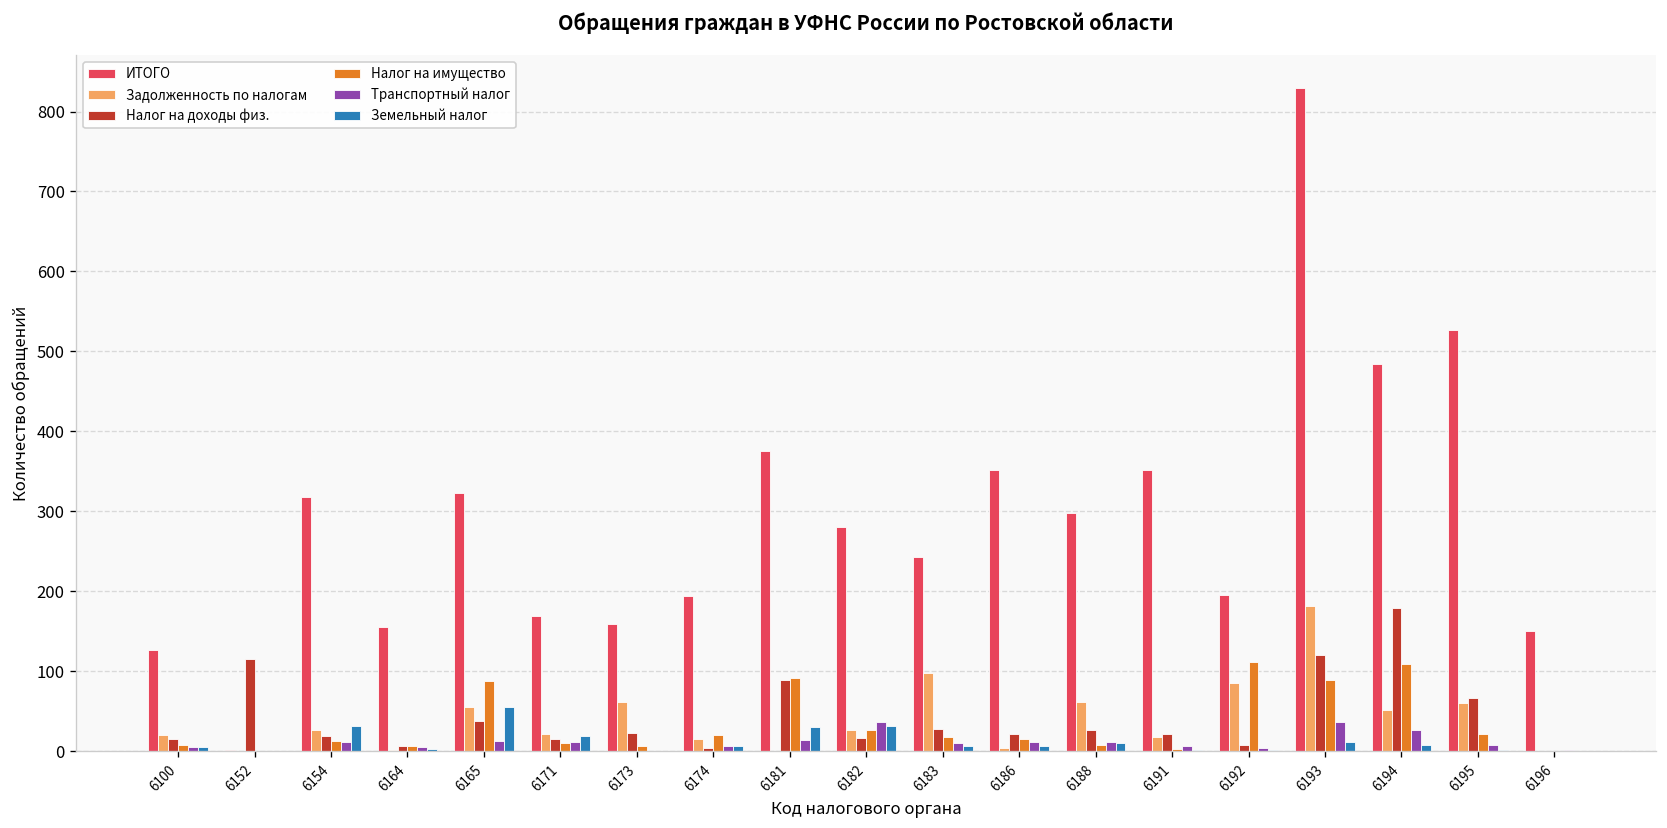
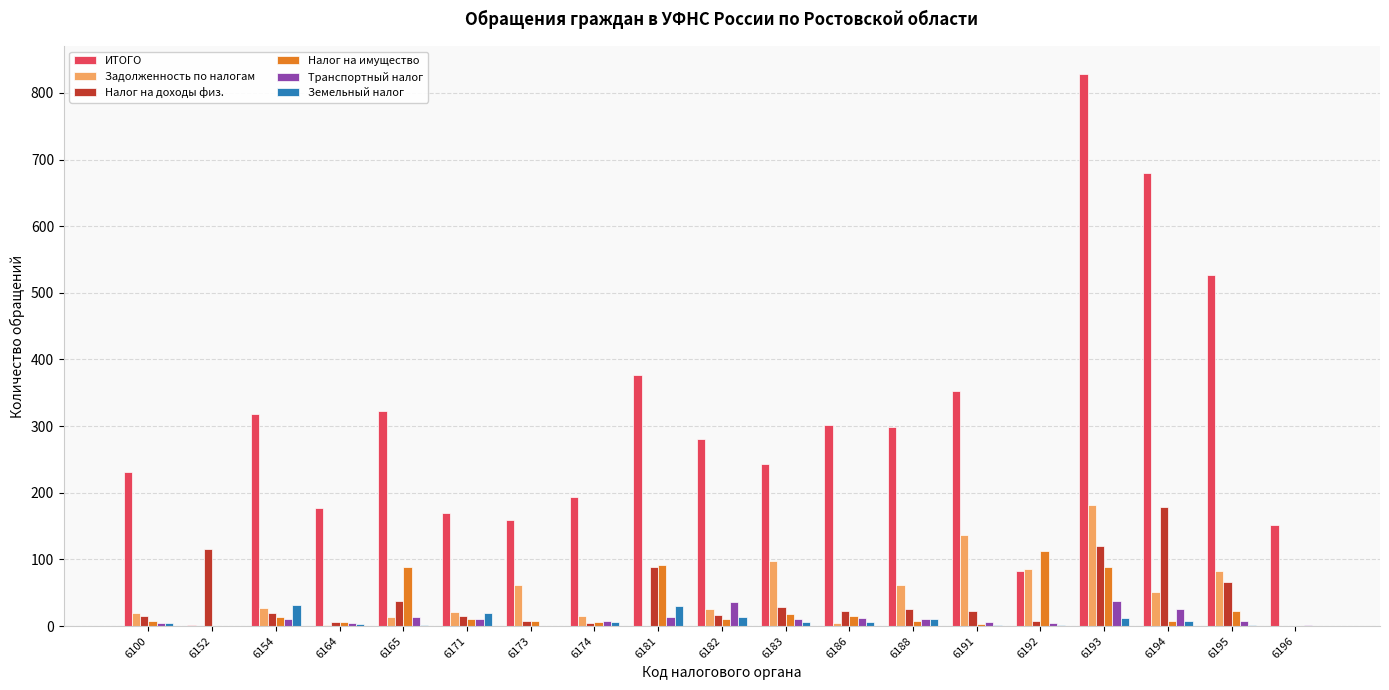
ИТОГО, 6100: 130 -> 230
ИТОГО, 6164: 160 -> 180
Задолженность по налогам, 6165: 60 -> 10
Земельный налог, 6165: 60 -> 0
Налог на доходы физ., 6173: 20 -> 10
Налог на имущество, 6174: 20 -> 10
Налог на имущество, 6182: 30 -> 10
Земельный налог, 6182: 30 -> 10
ИТОГО, 6186: 350 -> 300
Задолженность по налогам, 6191: 20 -> 140
ИТОГО, 6192: 200 -> 80
ИТОГО, 6194: 480 -> 680
Налог на имущество, 6194: 110 -> 10
Задолженность по налогам, 6195: 60 -> 80
